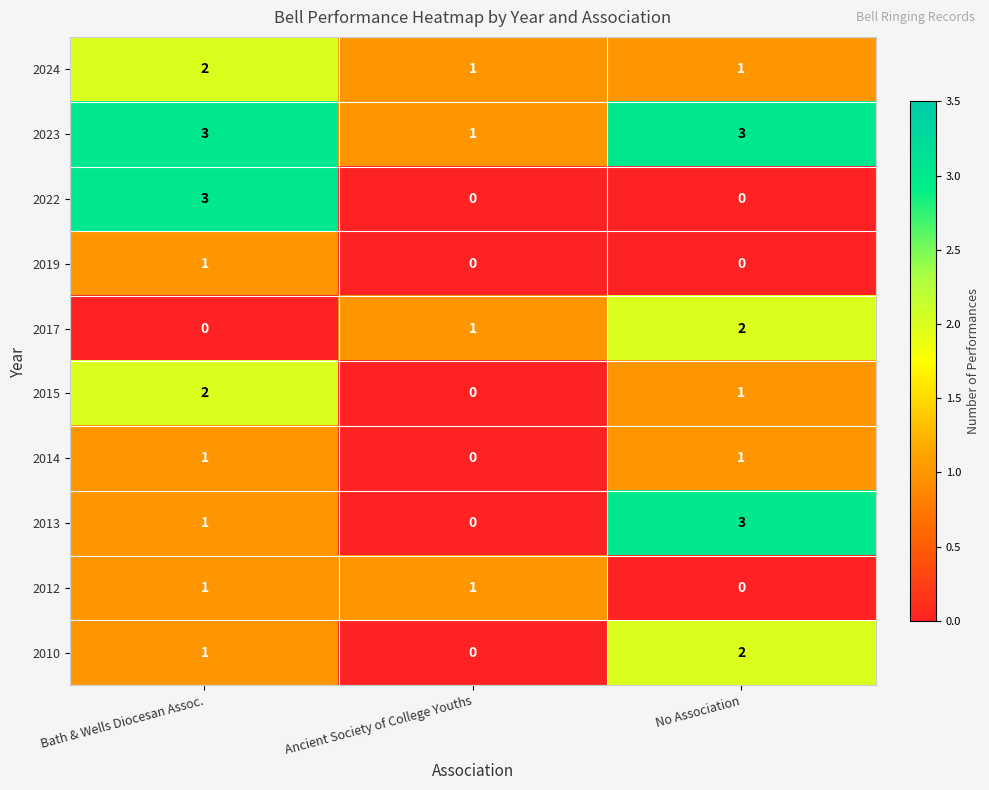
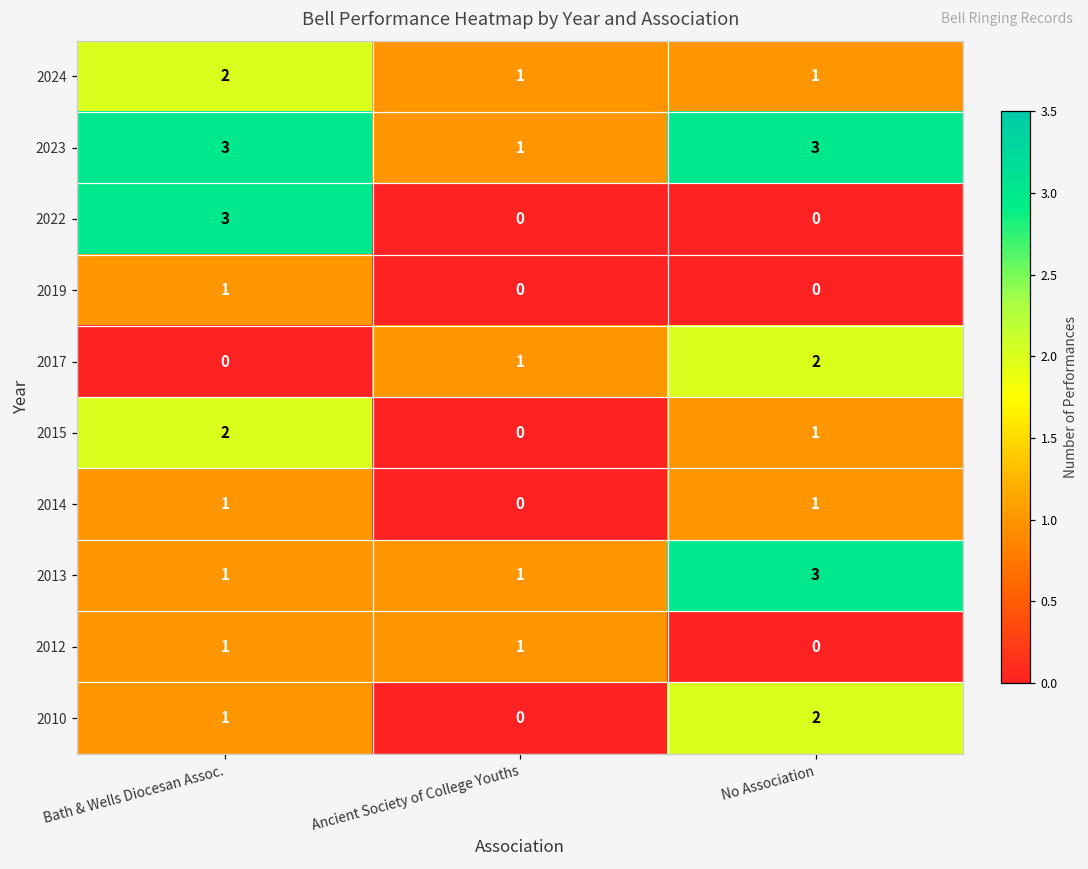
2013, Ancient Society of College Youths: 0 -> 1
